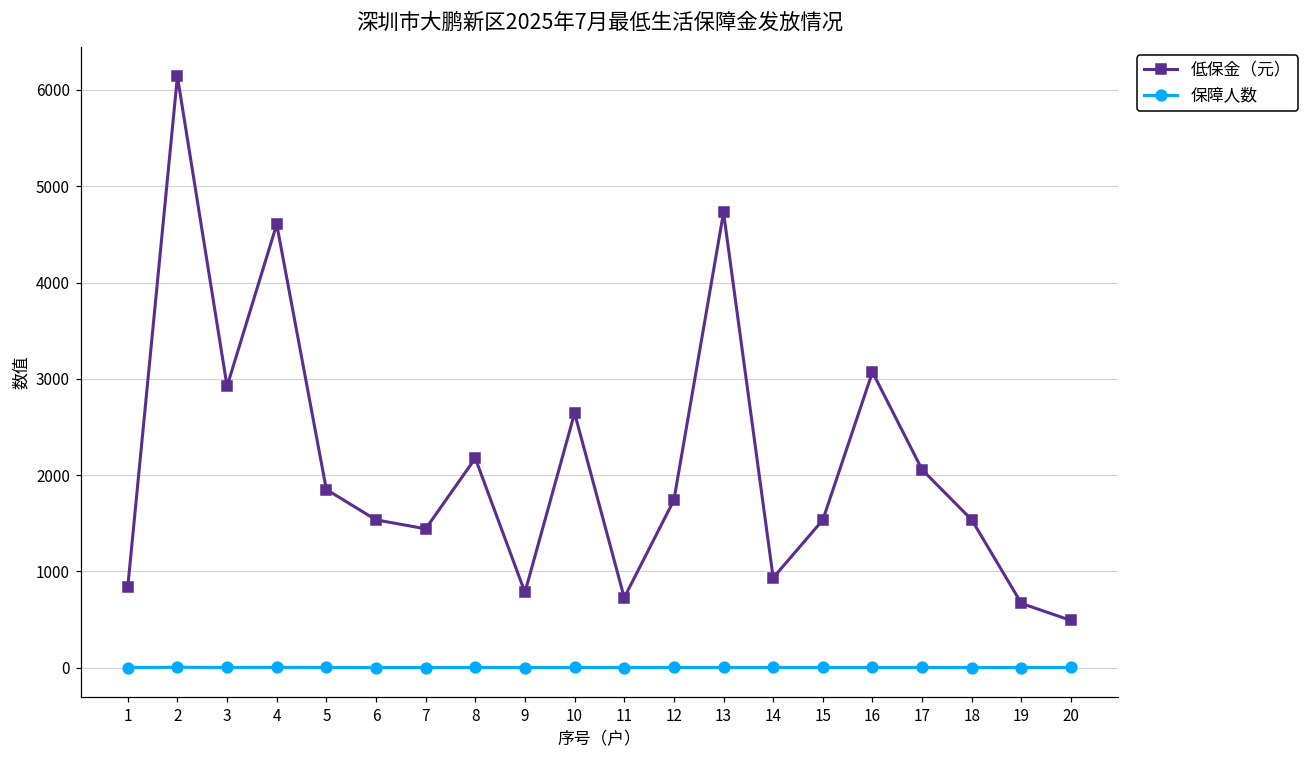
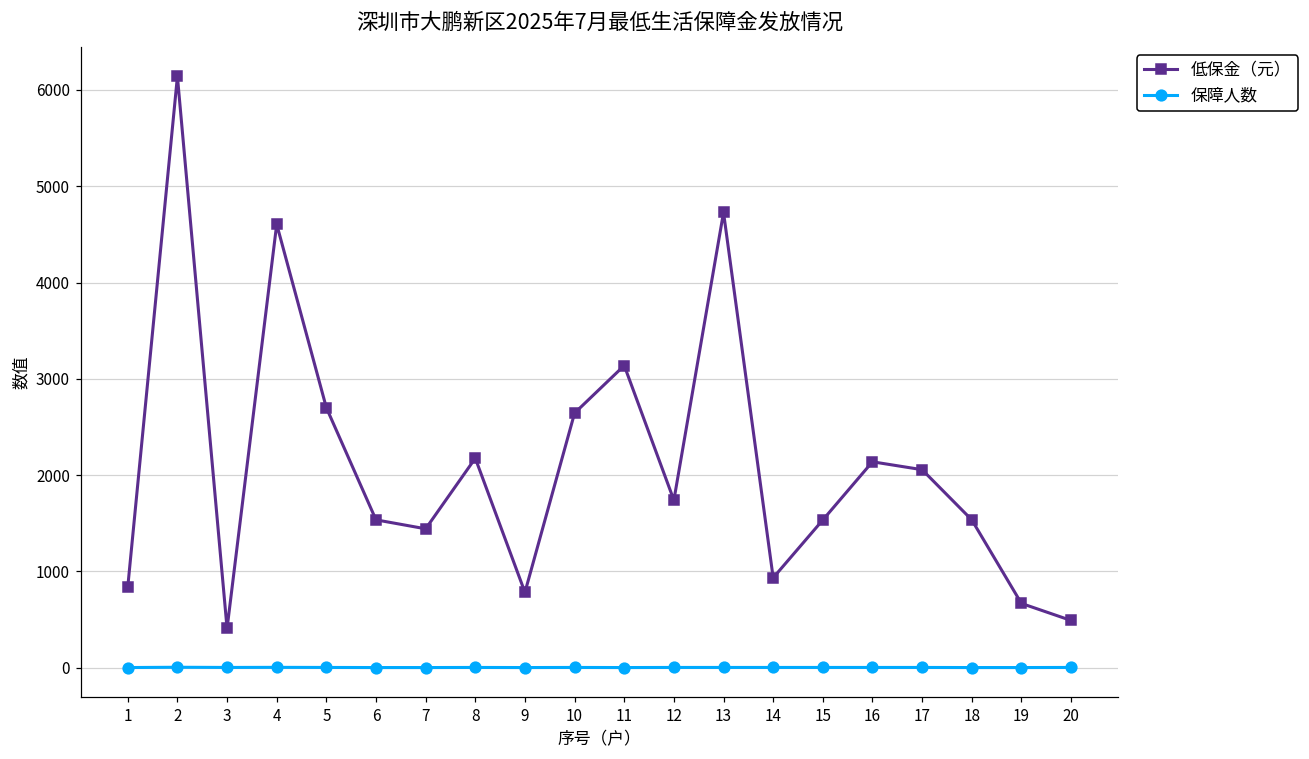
低保金（元）, 3: 2900 -> 400
低保金（元）, 5: 1900 -> 2700
低保金（元）, 11: 700 -> 3100
低保金（元）, 16: 3100 -> 2100
